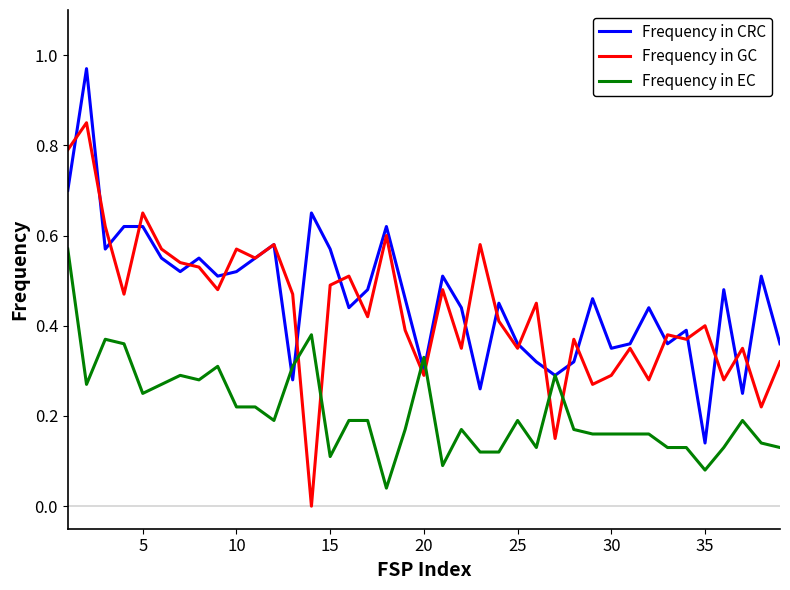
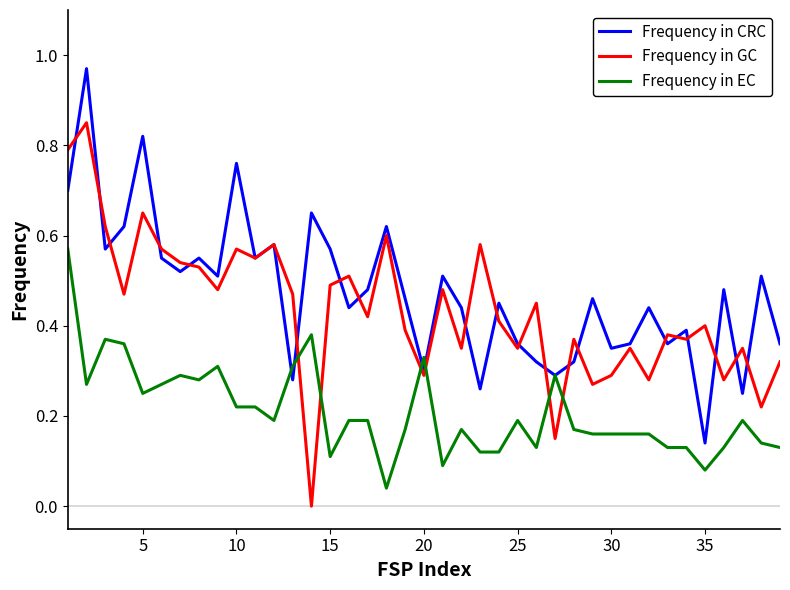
Frequency in CRC, 5: 0.62 -> 0.82
Frequency in CRC, 10: 0.52 -> 0.76
